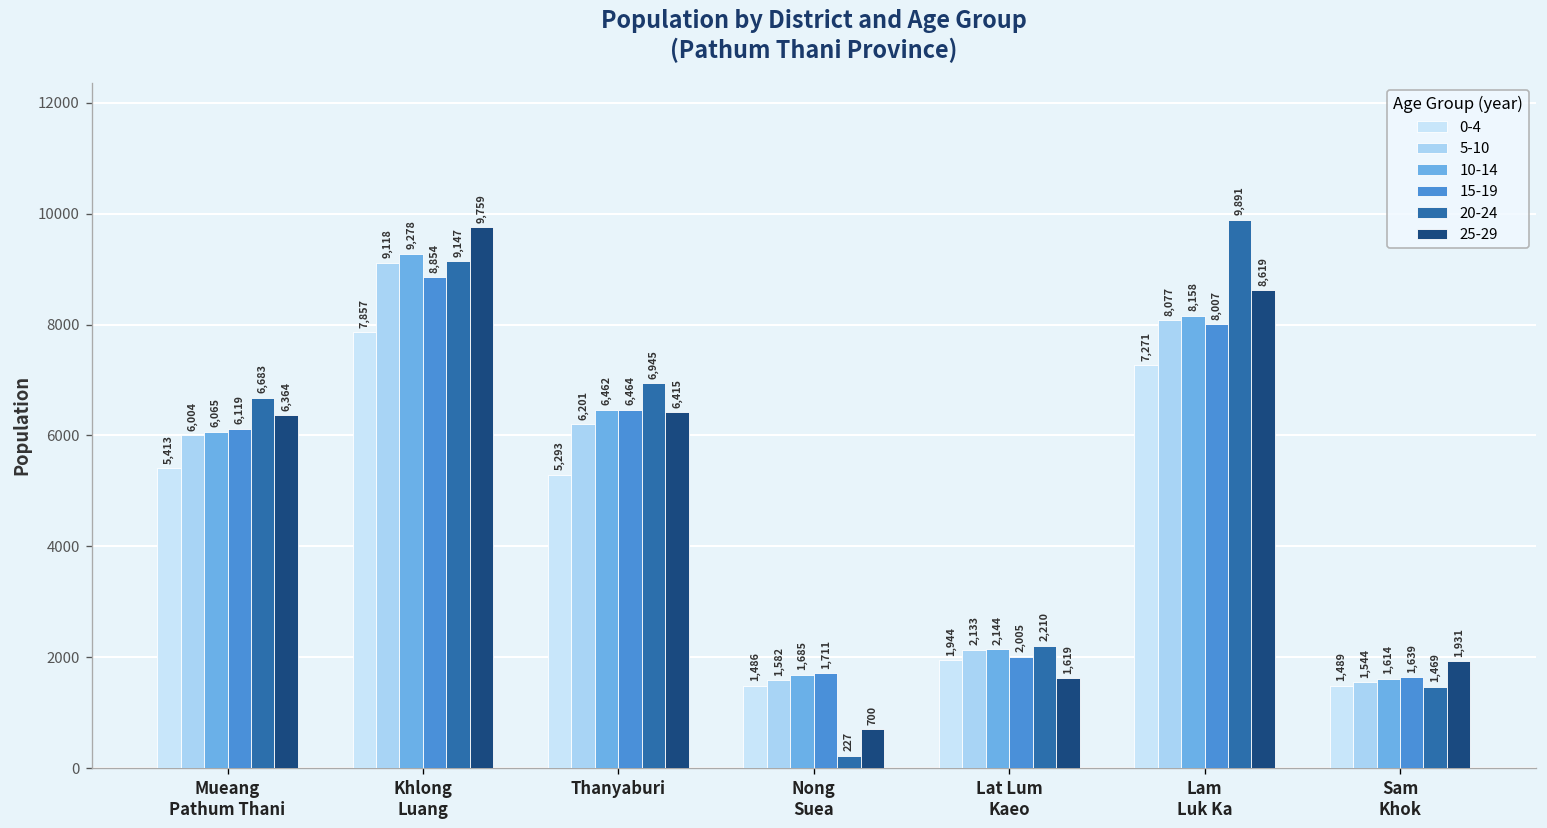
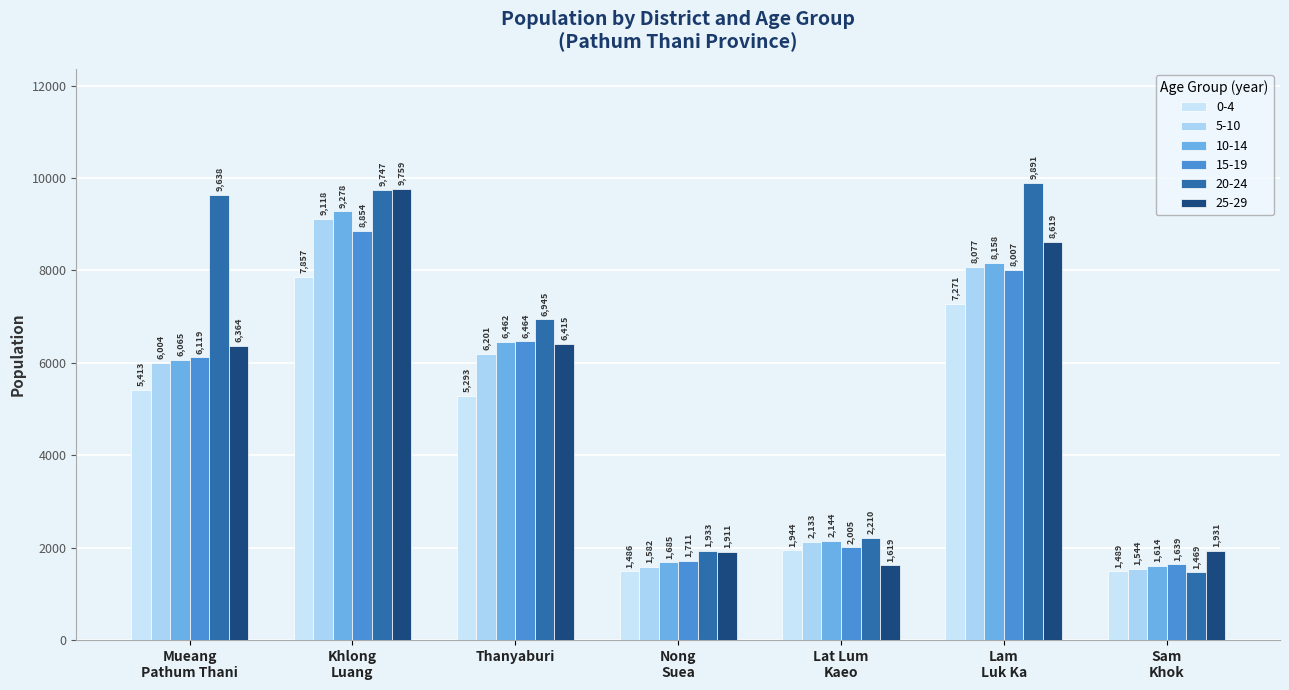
20-24, Mueang Pathum Thani: 6,683 -> 9,638
20-24, Khlong Luang: 9,147 -> 9,747
20-24, Nong Suea: 227 -> 1,933
25-29, Nong Suea: 700 -> 1,911
